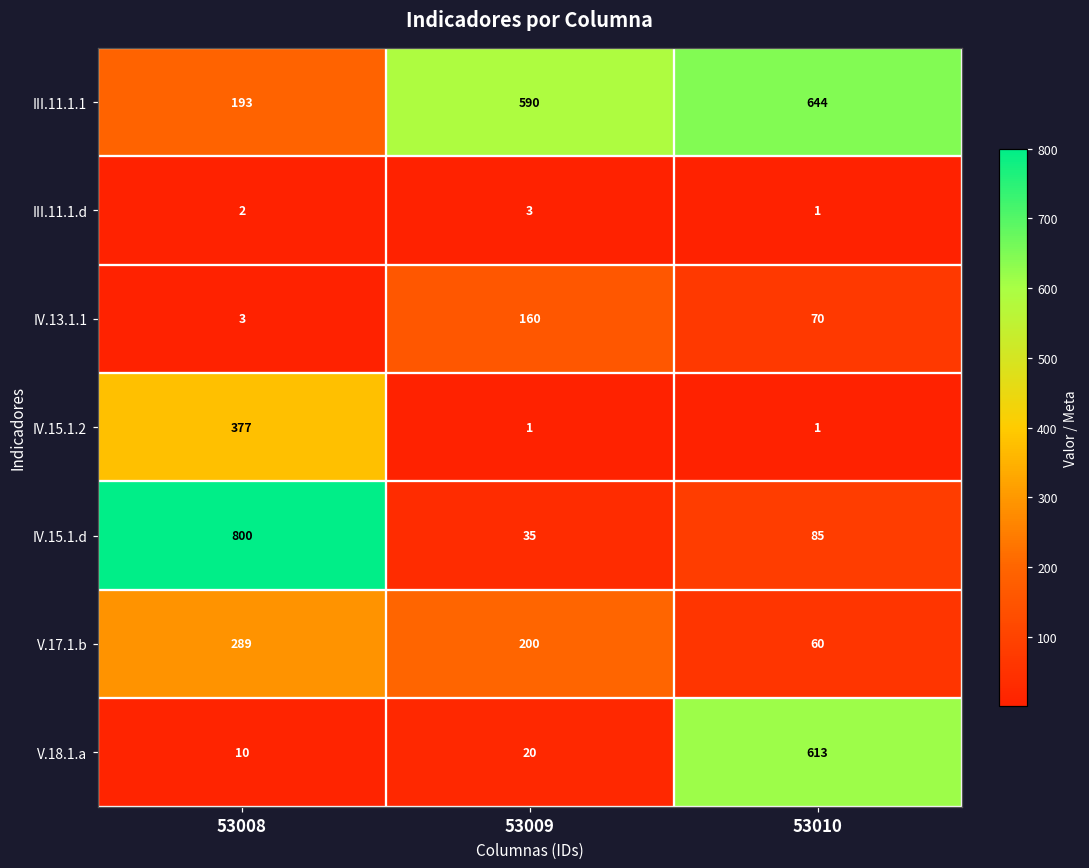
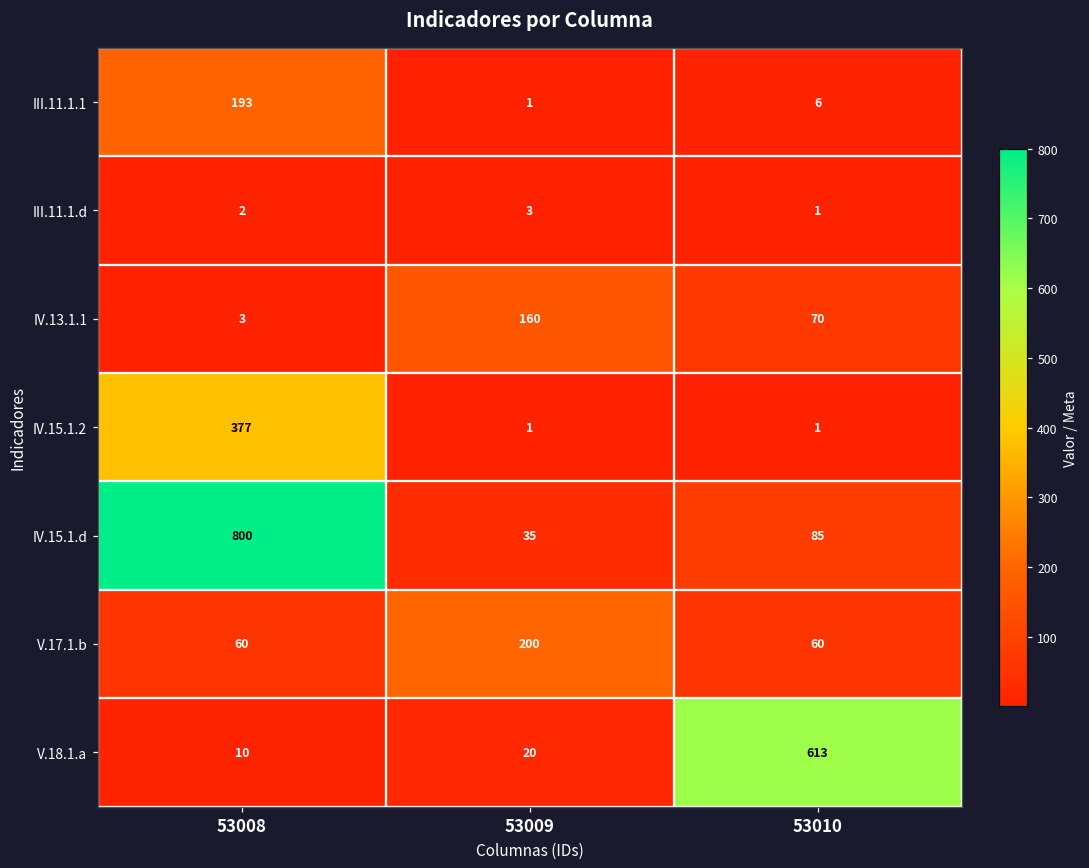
III.11.1.1, 53009: 590 -> 1
III.11.1.1, 53010: 644 -> 6
V.17.1.b, 53008: 289 -> 60
